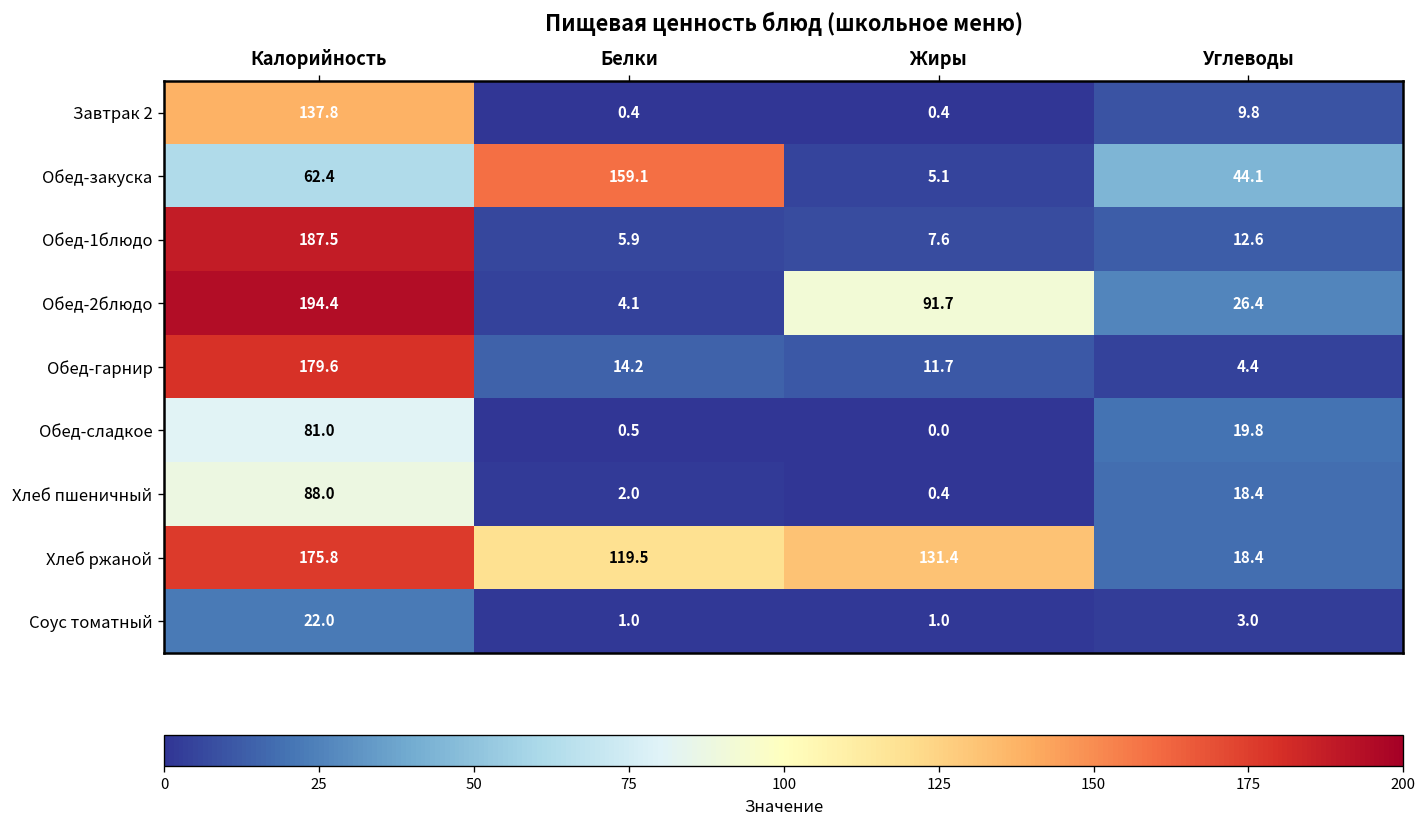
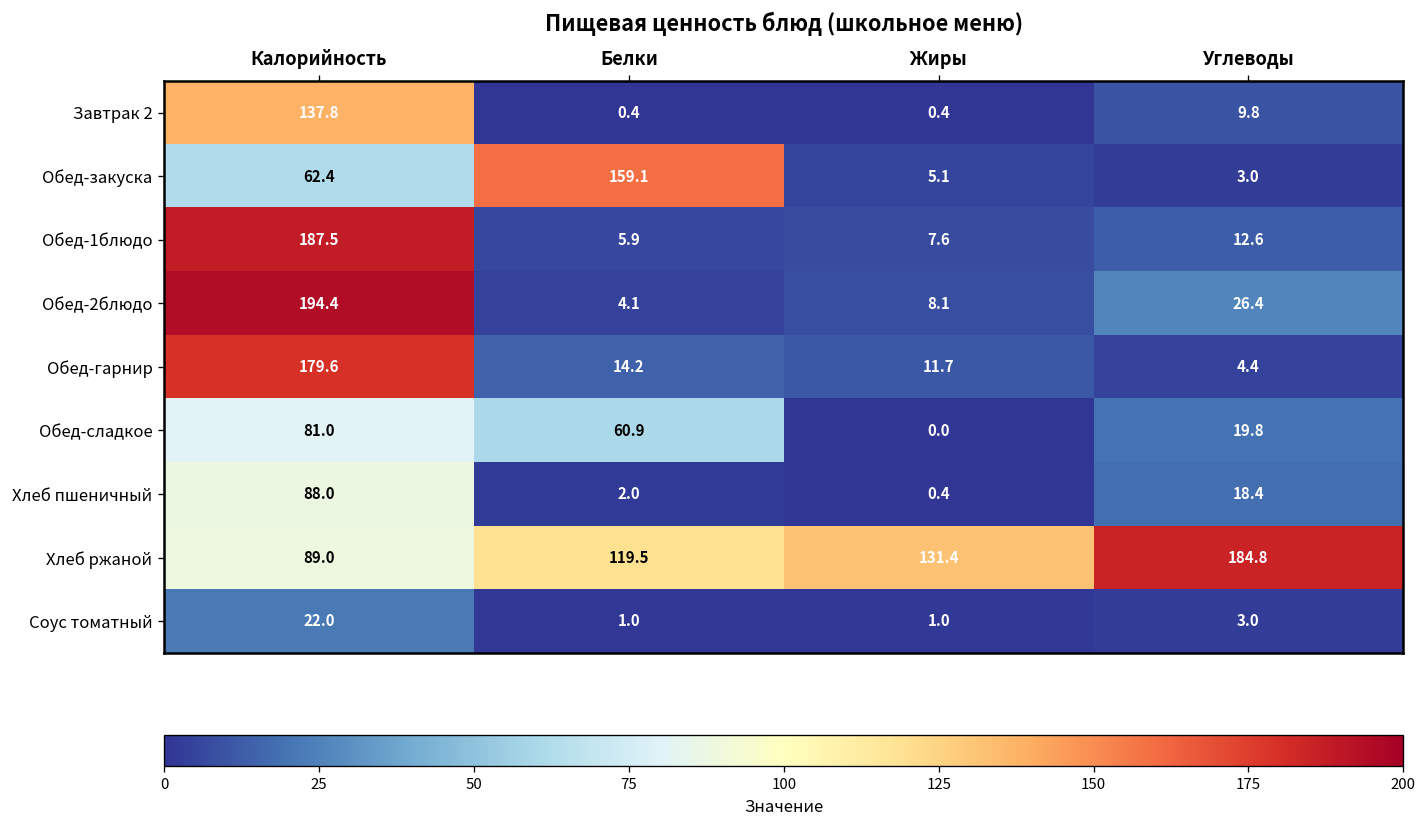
Обед-закуска, Углеводы: 44.1 -> 3.0
Обед-2блюдо, Жиры: 91.7 -> 8.1
Обед-сладкое, Белки: 0.5 -> 60.9
Хлеб ржаной, Калорийность: 175.8 -> 89.0
Хлеб ржаной, Углеводы: 18.4 -> 184.8
